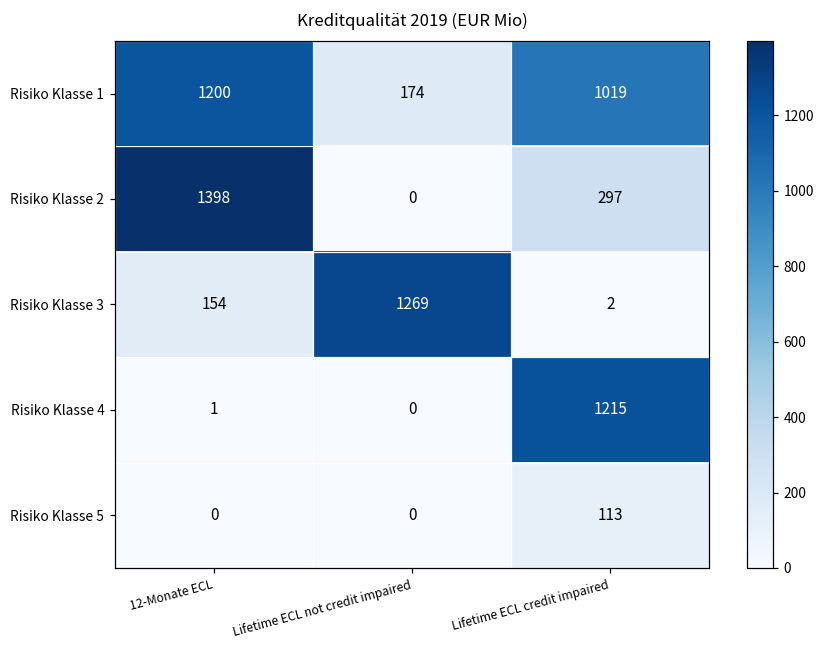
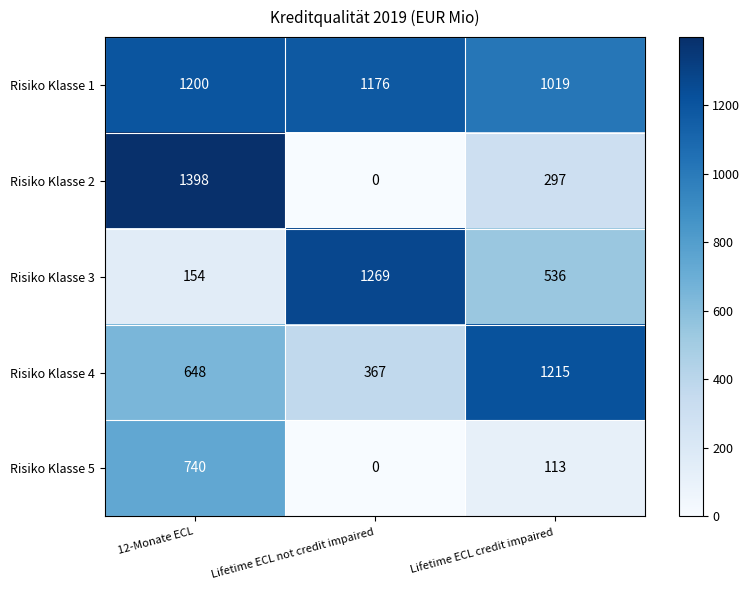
Risiko Klasse 1, Lifetime ECL not credit impaired: 174 -> 1176
Risiko Klasse 3, Lifetime ECL credit impaired: 2 -> 536
Risiko Klasse 4, 12-Monate ECL: 1 -> 648
Risiko Klasse 4, Lifetime ECL not credit impaired: 0 -> 367
Risiko Klasse 5, 12-Monate ECL: 0 -> 740
